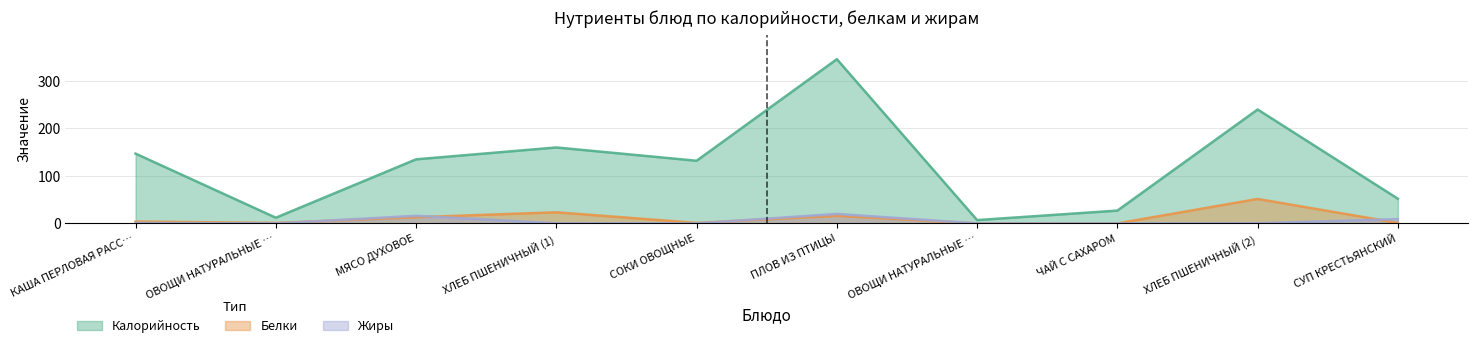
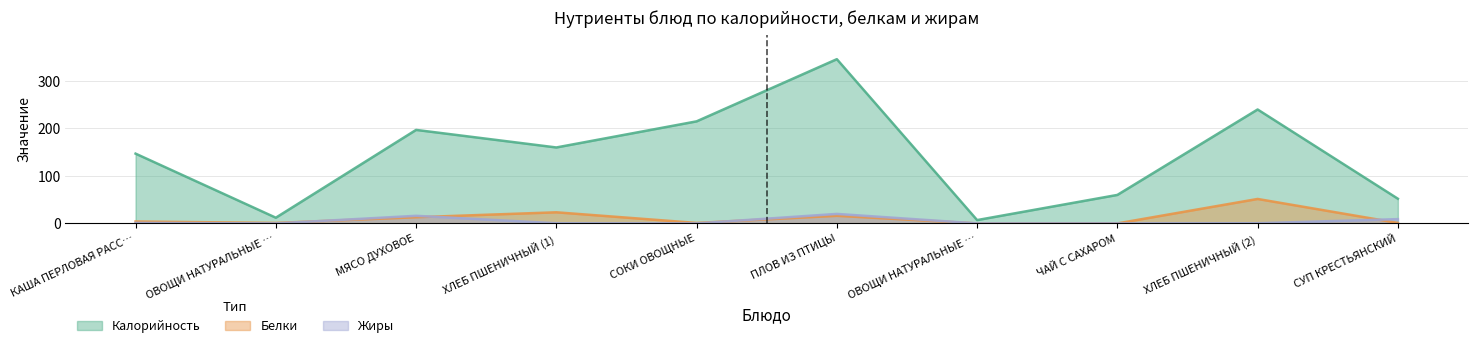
Калорийность, МЯСО ДУХОВОЕ: 140 -> 200
Калорийность, СОКИ ОВОЩНЫЕ: 130 -> 220
Калорийность, ЧАЙ С САХАРОМ: 30 -> 60
